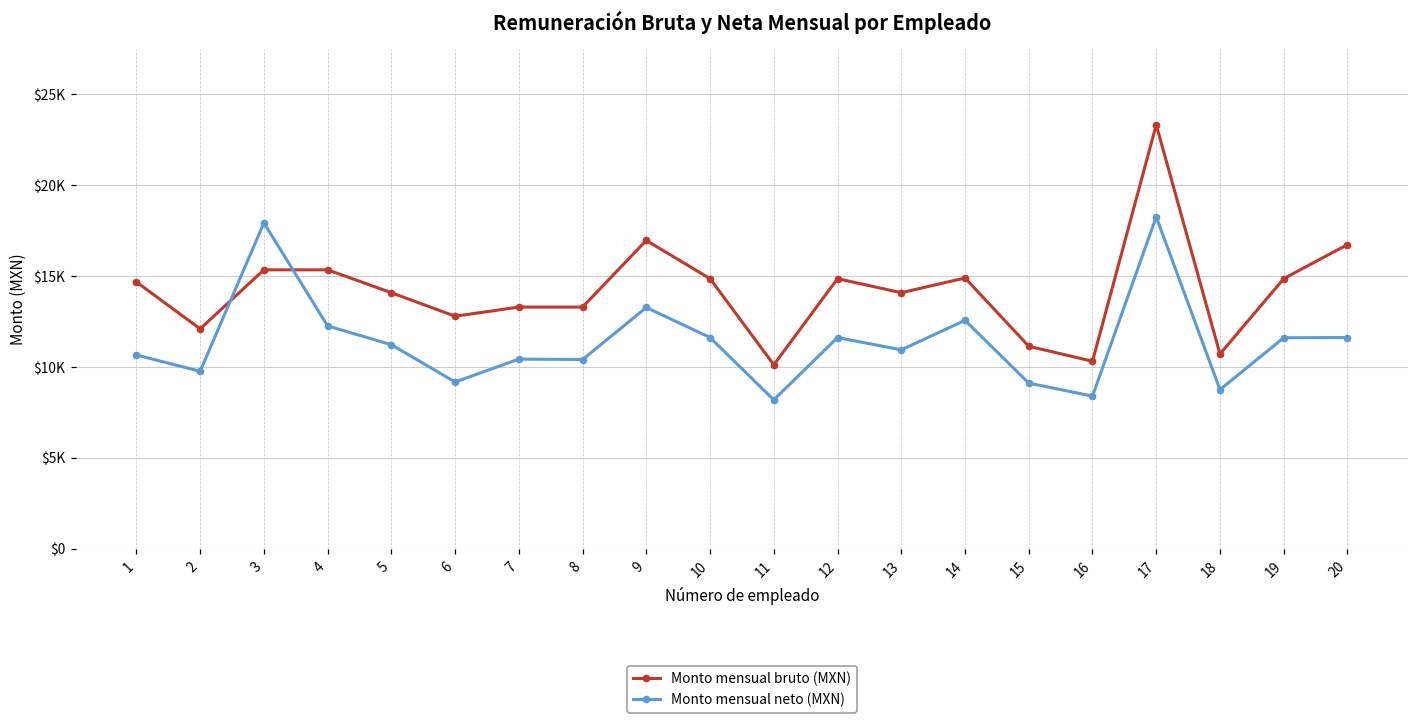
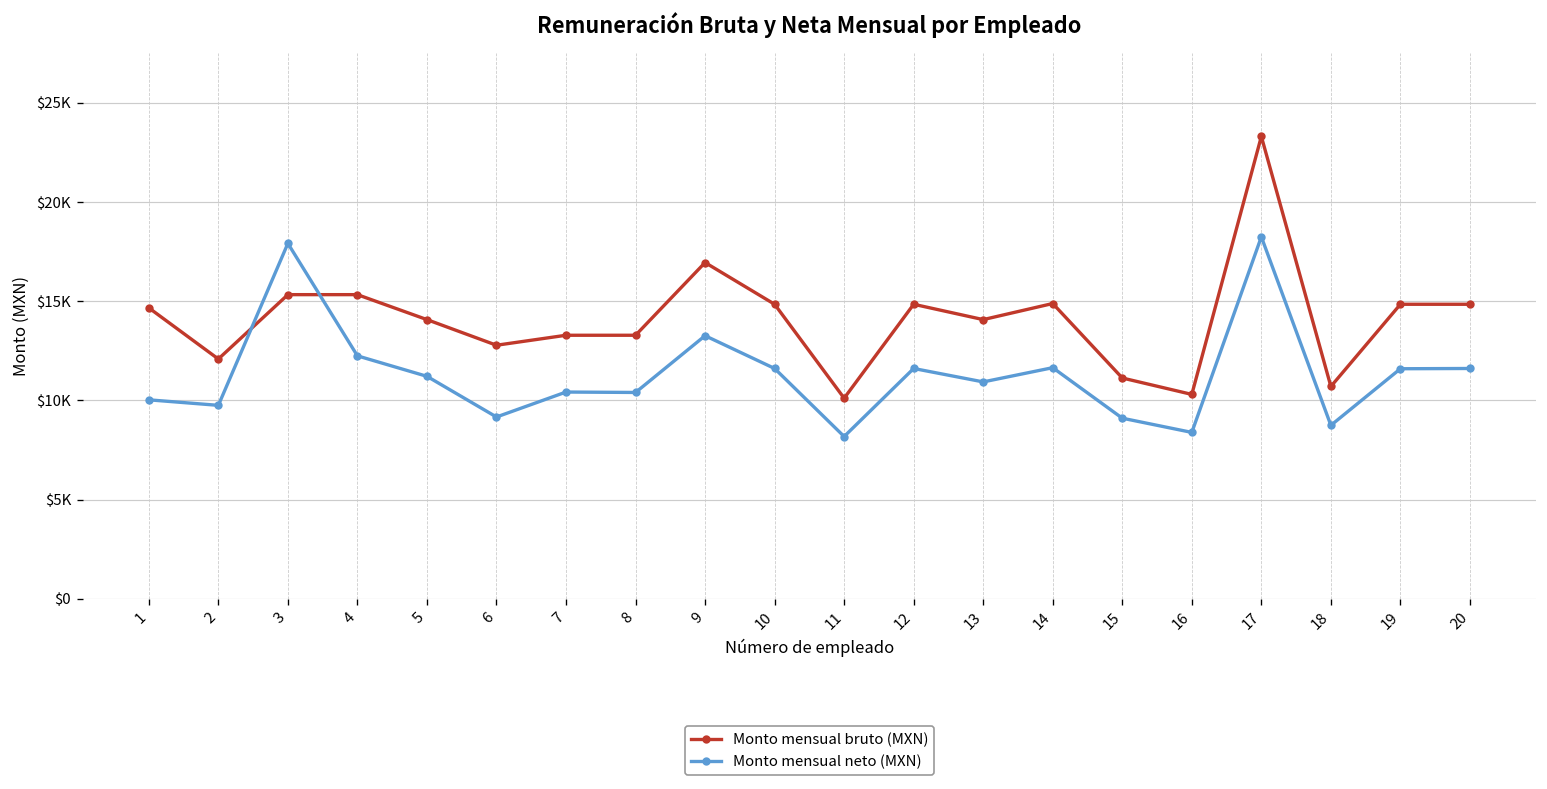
Monto mensual neto (MXN), 1: $10700 -> $10000
Monto mensual neto (MXN), 14: $12600 -> $11600
Monto mensual bruto (MXN), 20: $16700 -> $14800
